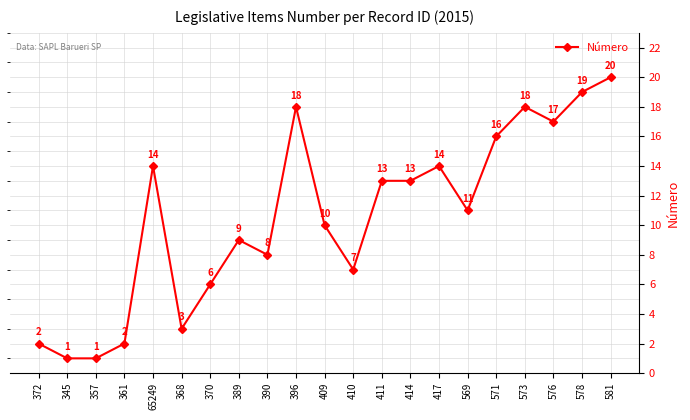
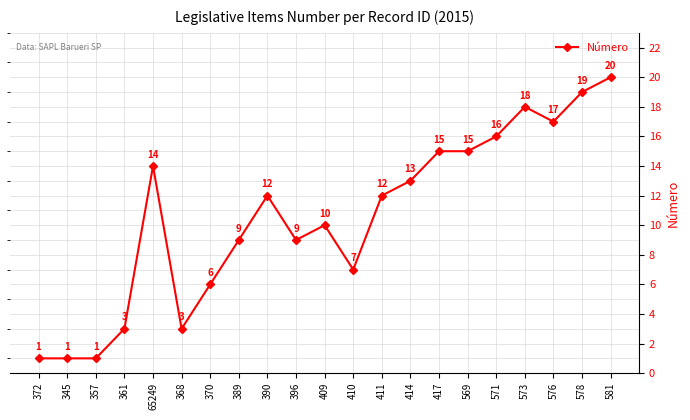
372: 2 -> 1
361: 2 -> 3
390: 8 -> 12
396: 18 -> 9
411: 13 -> 12
417: 14 -> 15
569: 11 -> 15
